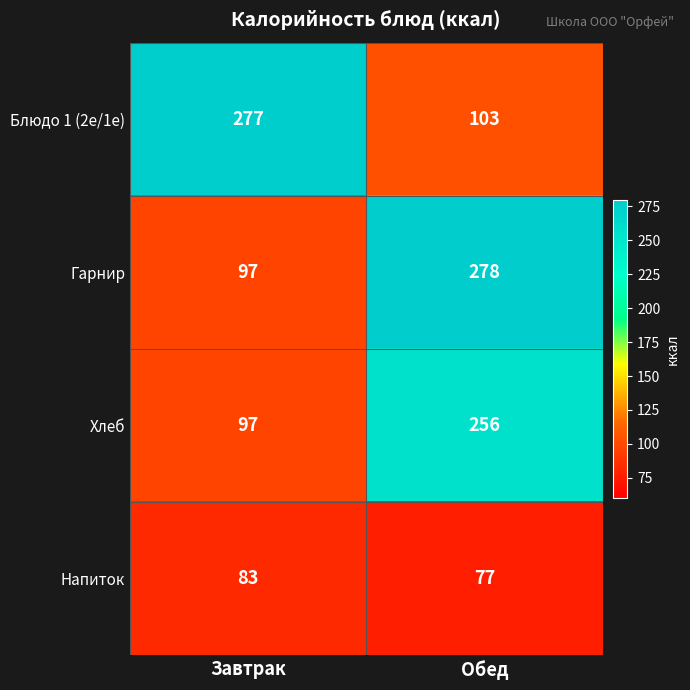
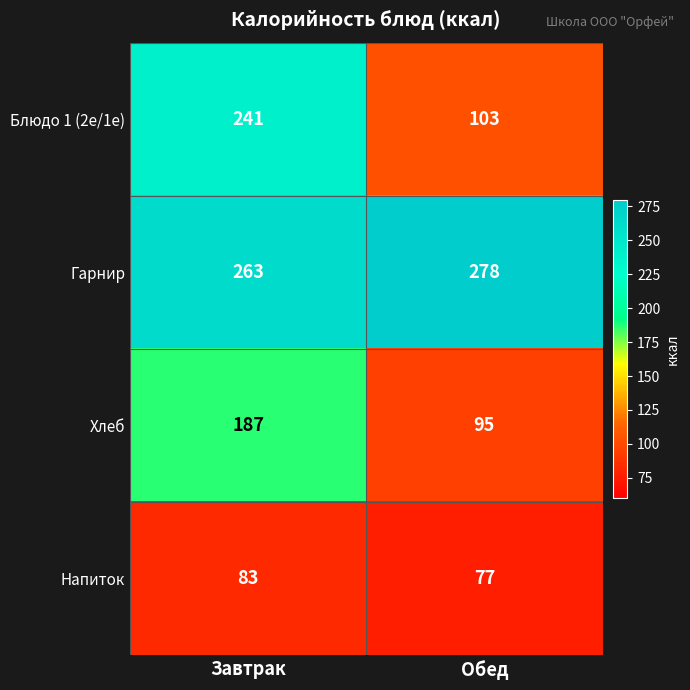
Блюдо 1 (2е/1е), Завтрак: 277 -> 241
Гарнир, Завтрак: 97 -> 263
Хлеб, Завтрак: 97 -> 187
Хлеб, Обед: 256 -> 95
